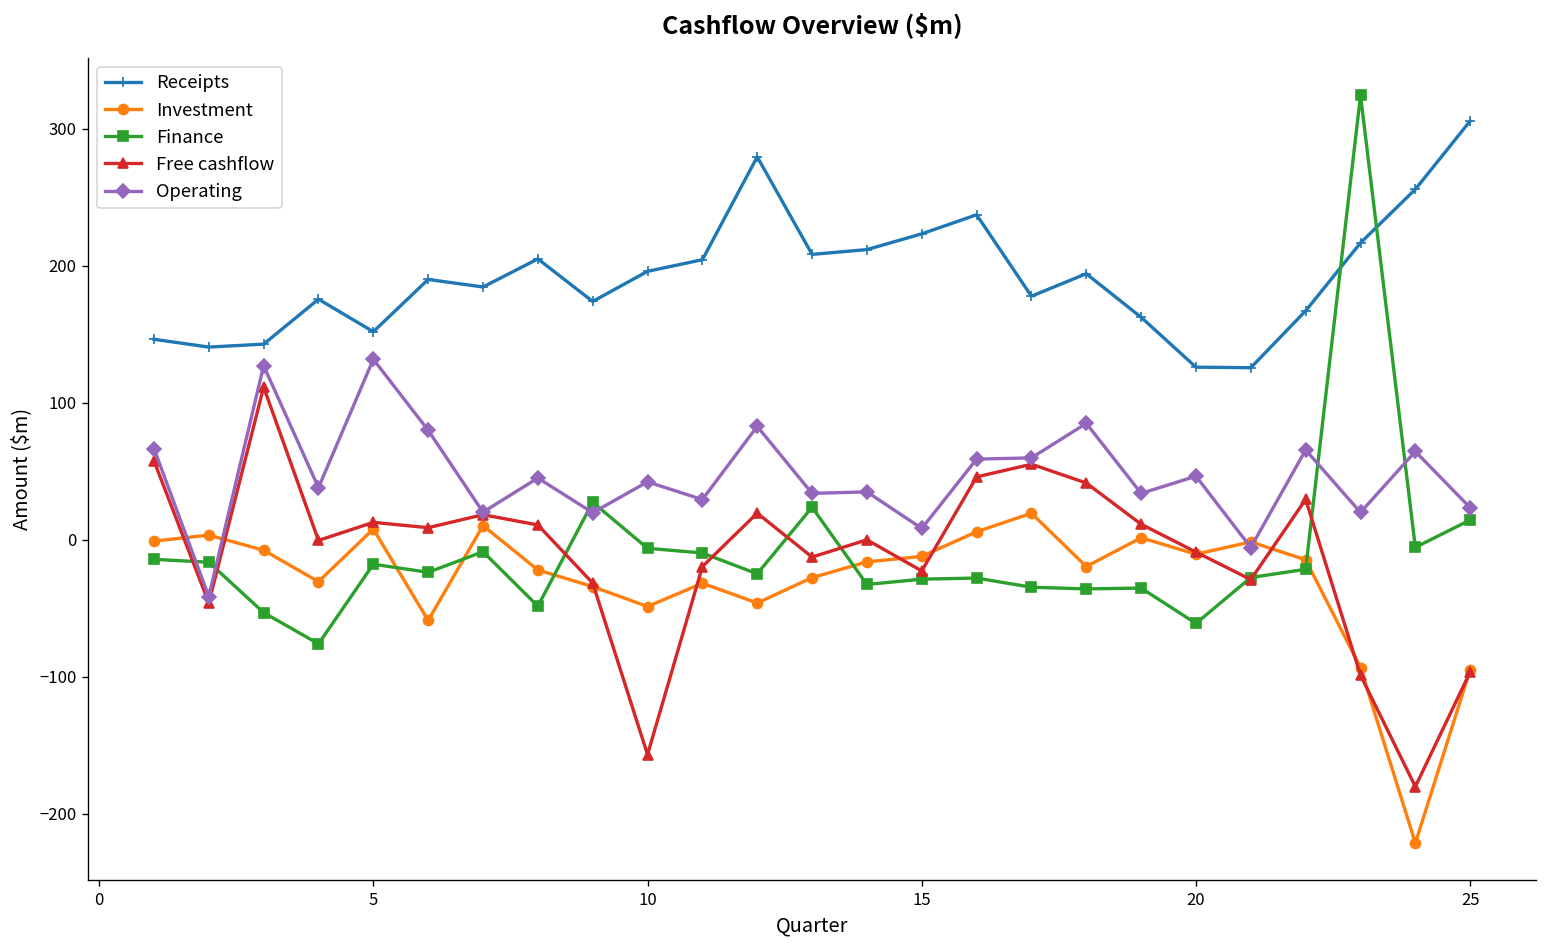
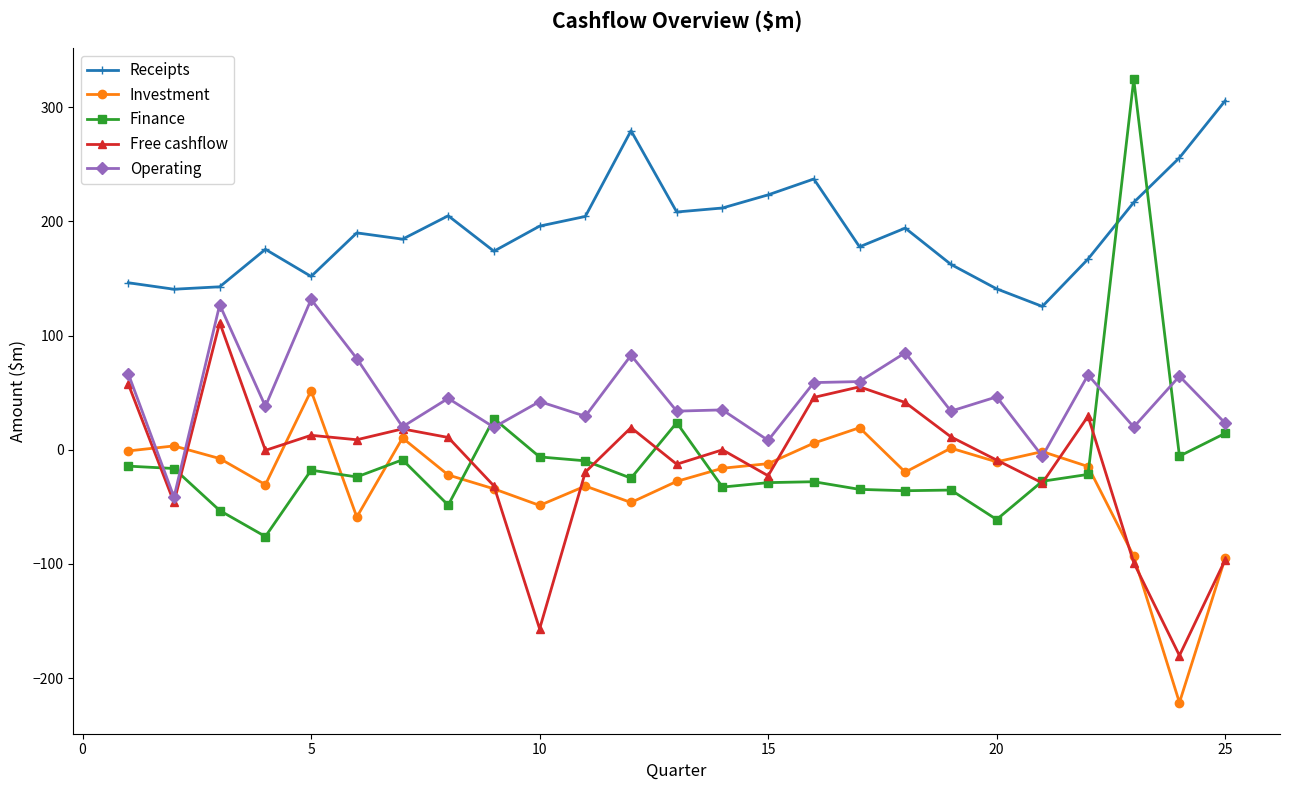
Investment, 5: 8 -> 52
Receipts, 20: 126 -> 141
